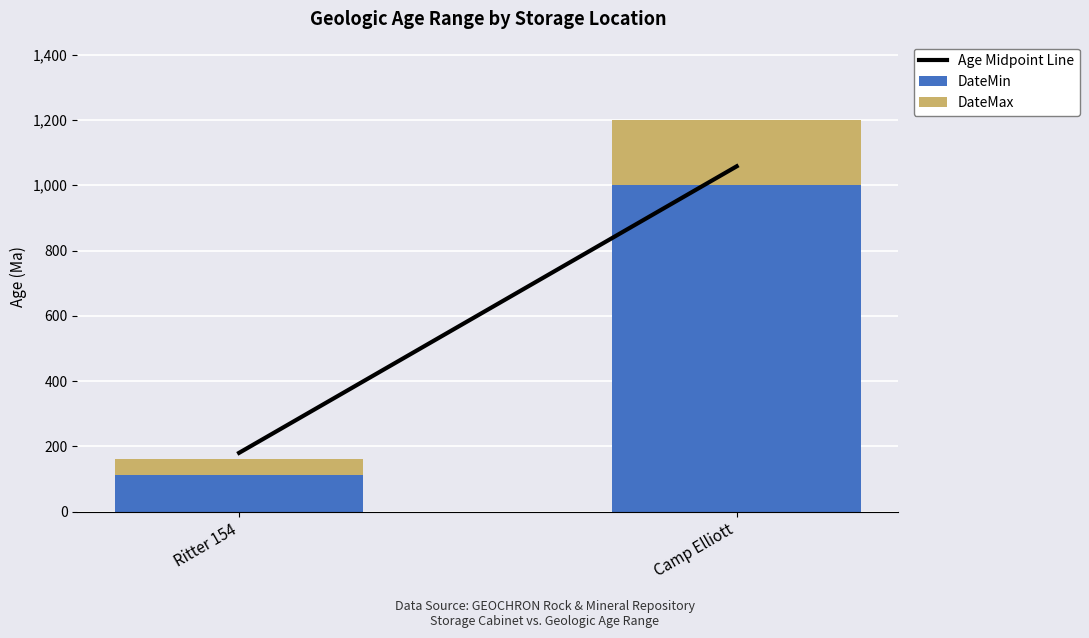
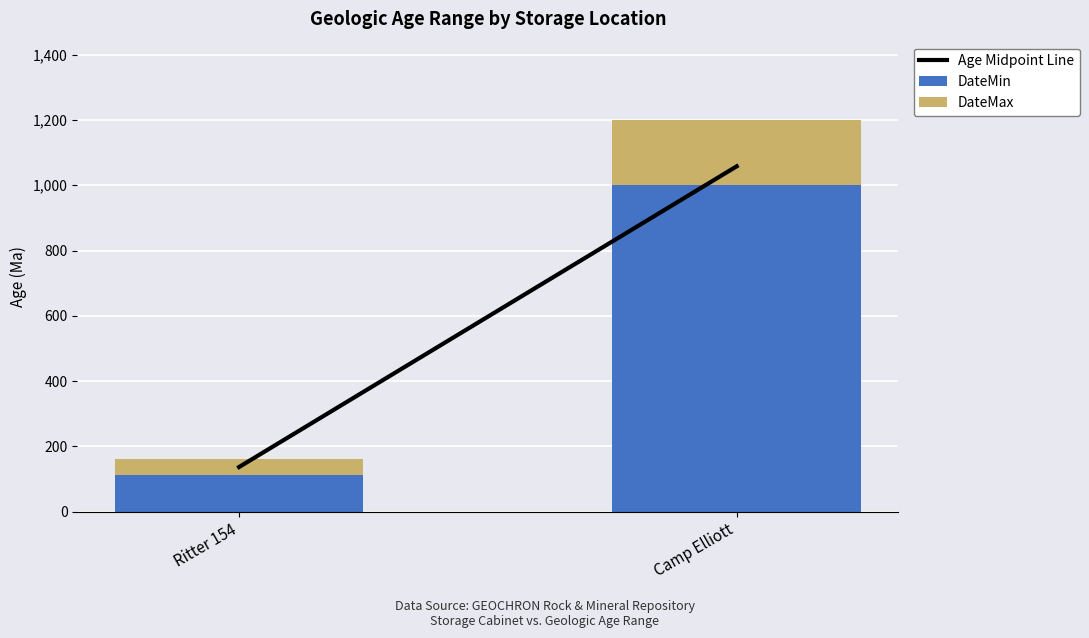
Age Midpoint Line, Ritter 154: 180 -> 140
